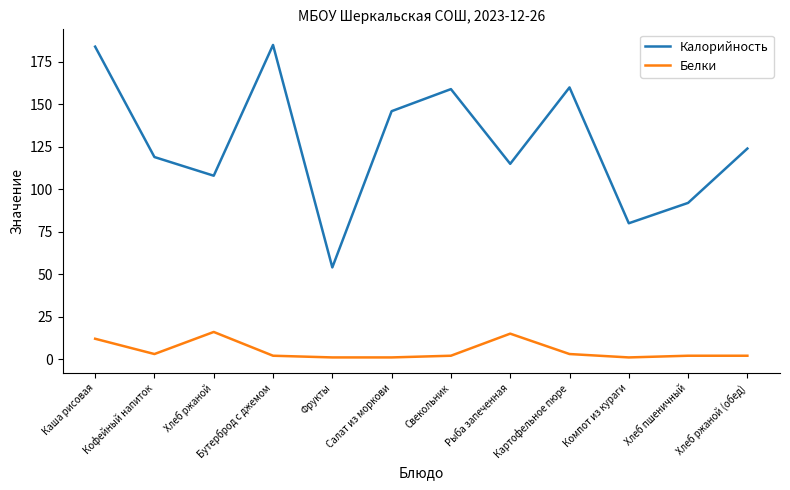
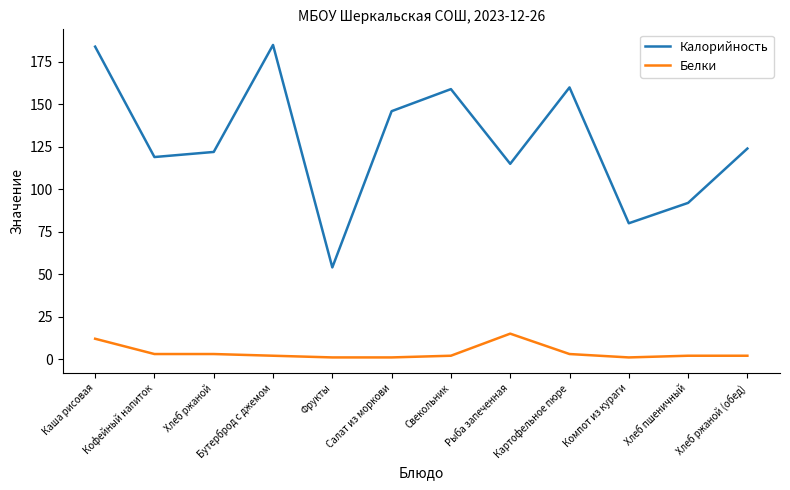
Калорийность, Хлеб ржаной: 108 -> 122
Белки, Хлеб ржаной: 16 -> 3
